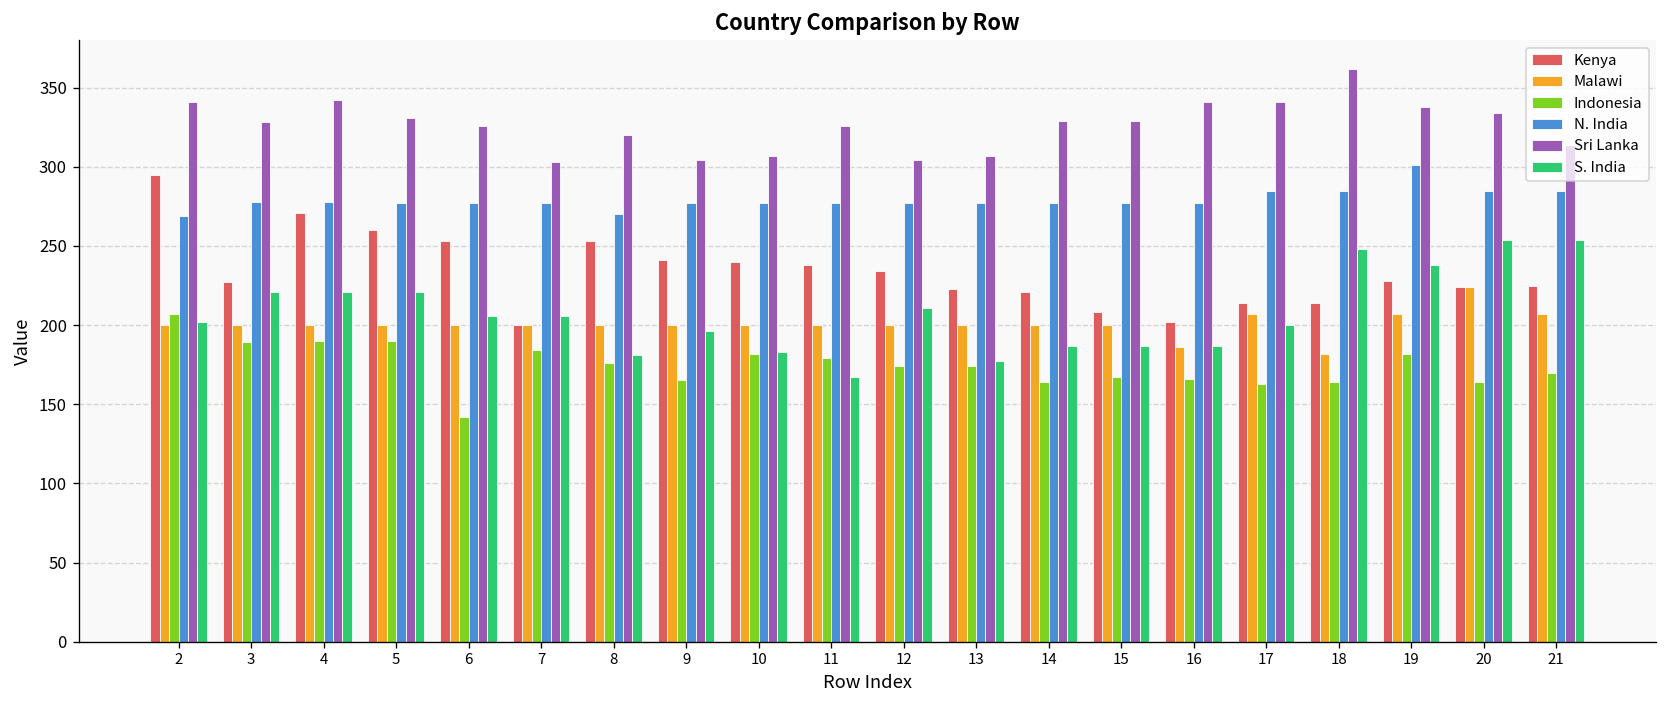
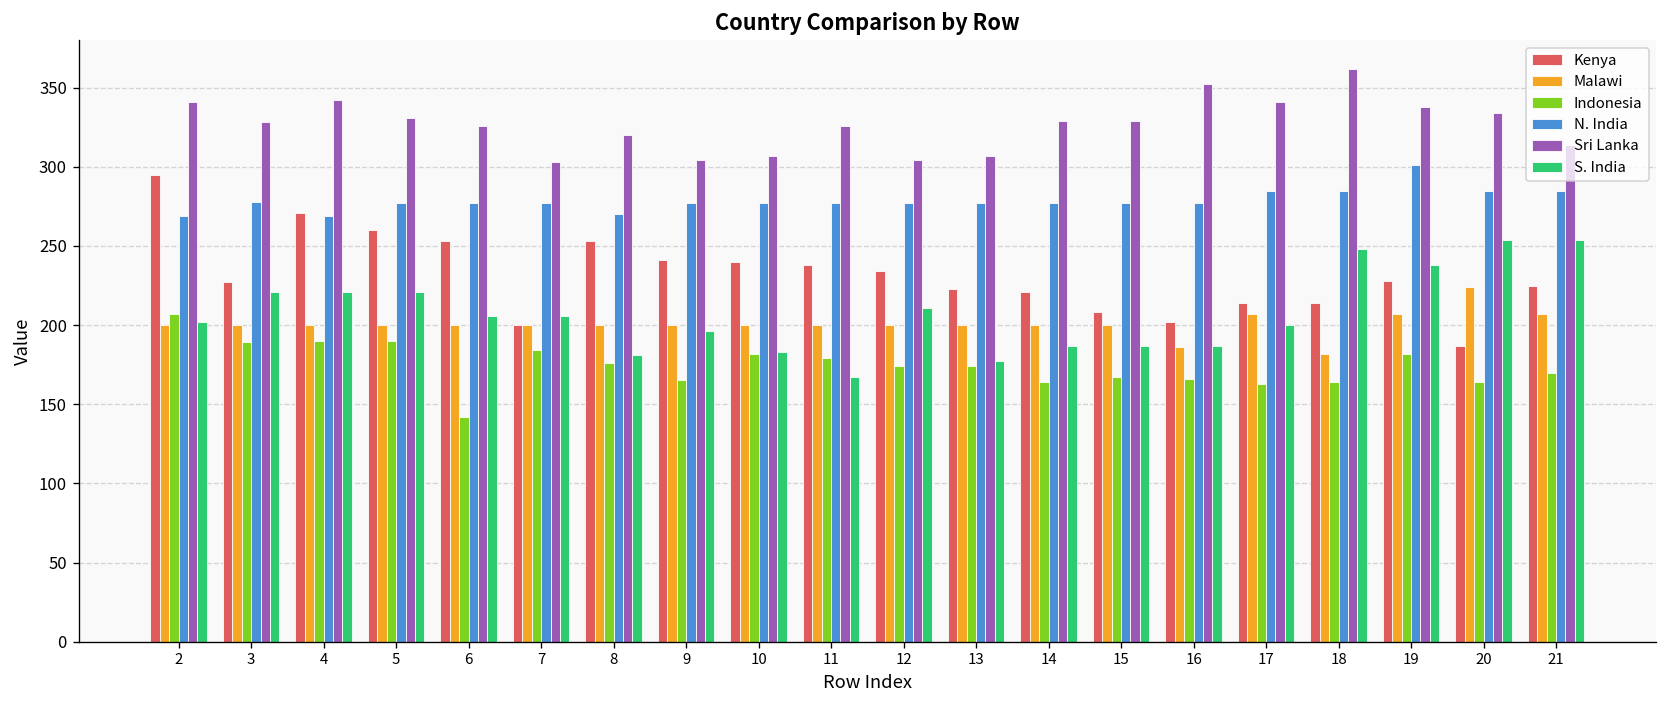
N. India, 4: 278 -> 269
Sri Lanka, 16: 341 -> 352
Kenya, 20: 224 -> 187
